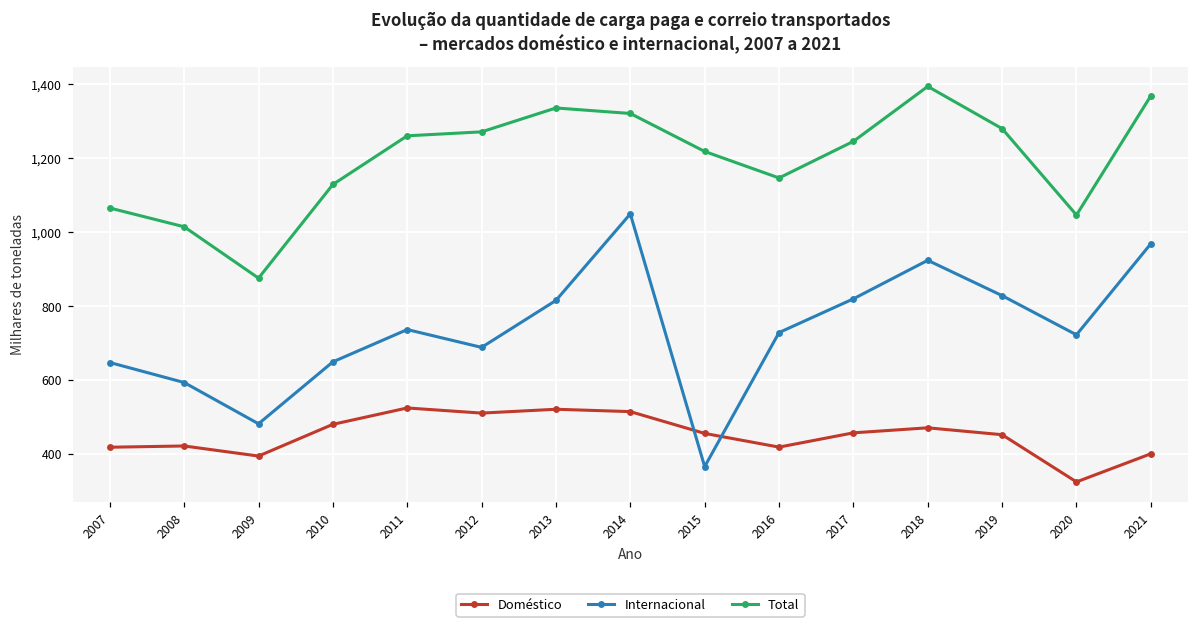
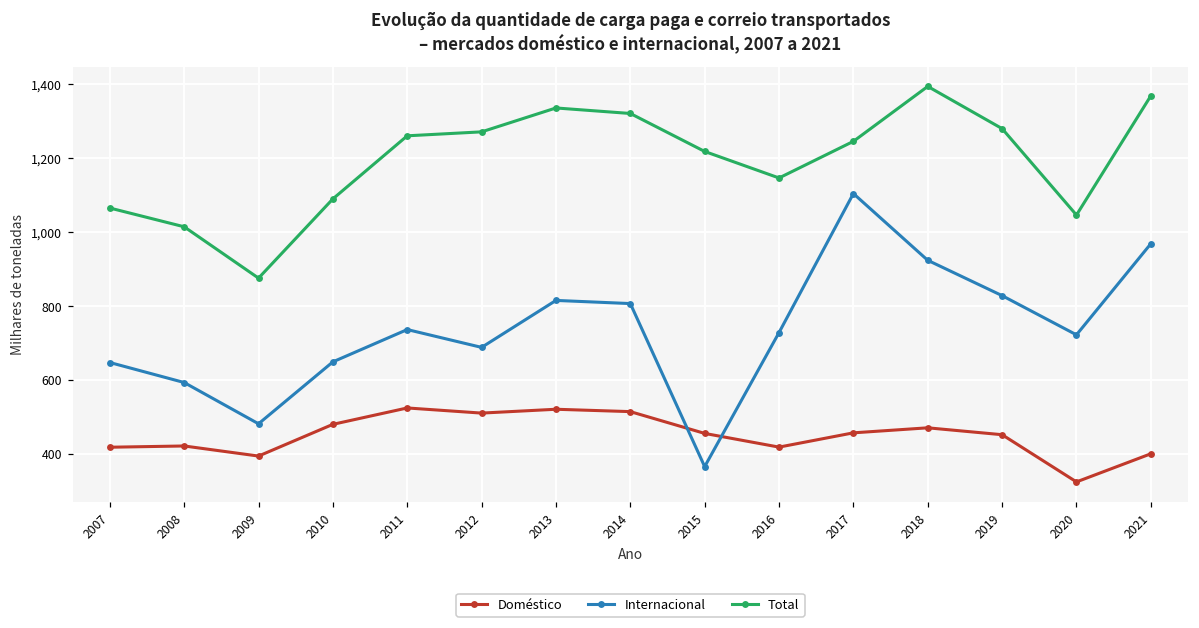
Total, 2010: 1,130 -> 1,090
Internacional, 2014: 1,050 -> 810
Internacional, 2017: 820 -> 1,100
